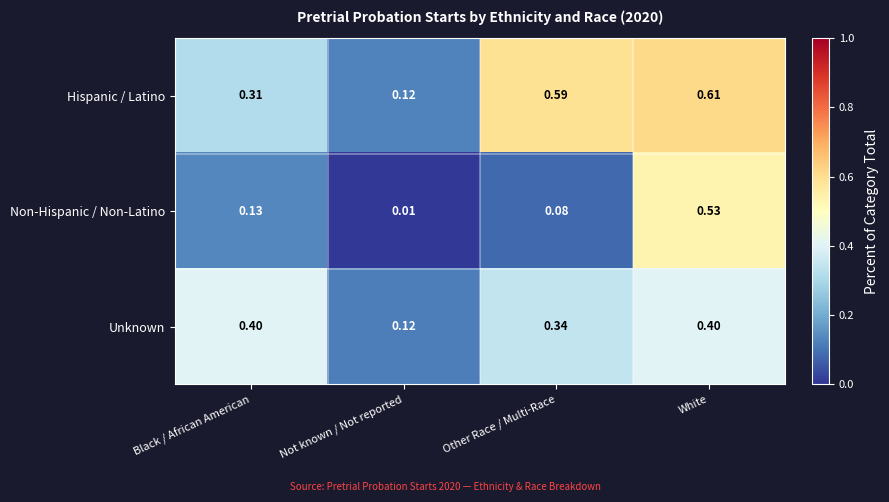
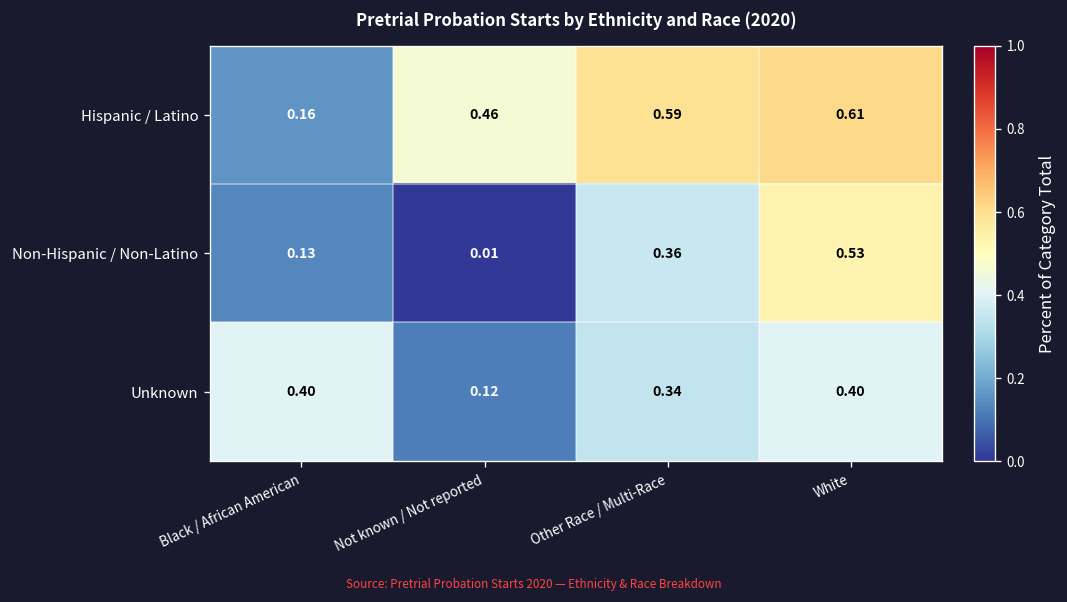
Hispanic / Latino, Black / African American: 0.31 -> 0.16
Hispanic / Latino, Not known / Not reported: 0.12 -> 0.46
Non-Hispanic / Non-Latino, Other Race / Multi-Race: 0.08 -> 0.36
